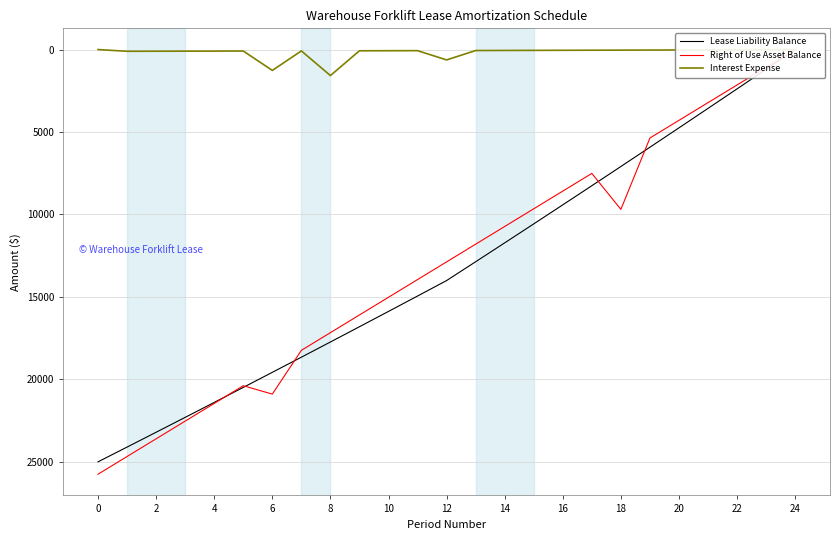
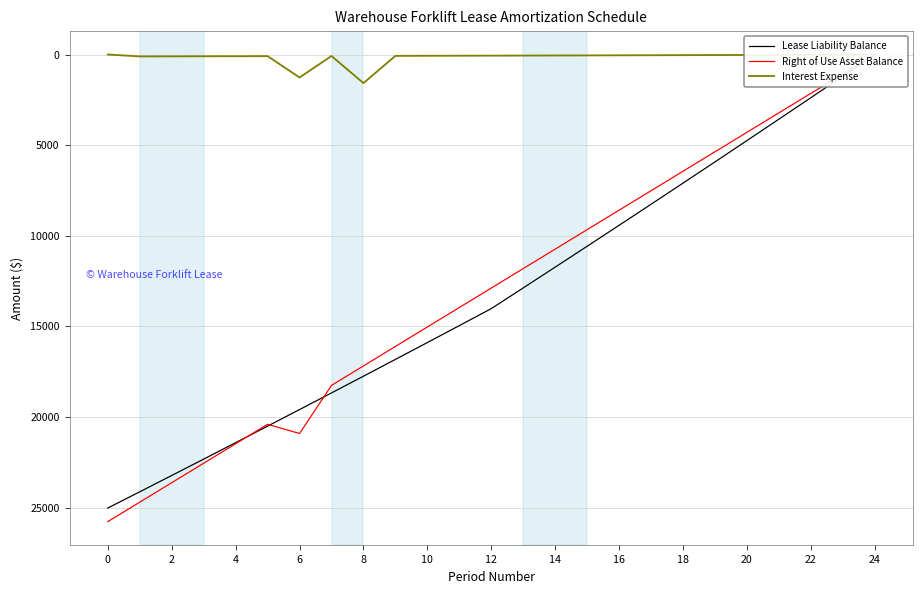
Interest Expense, 12: 600 -> 100
Right of Use Asset Balance, 18: 9700 -> 6400
